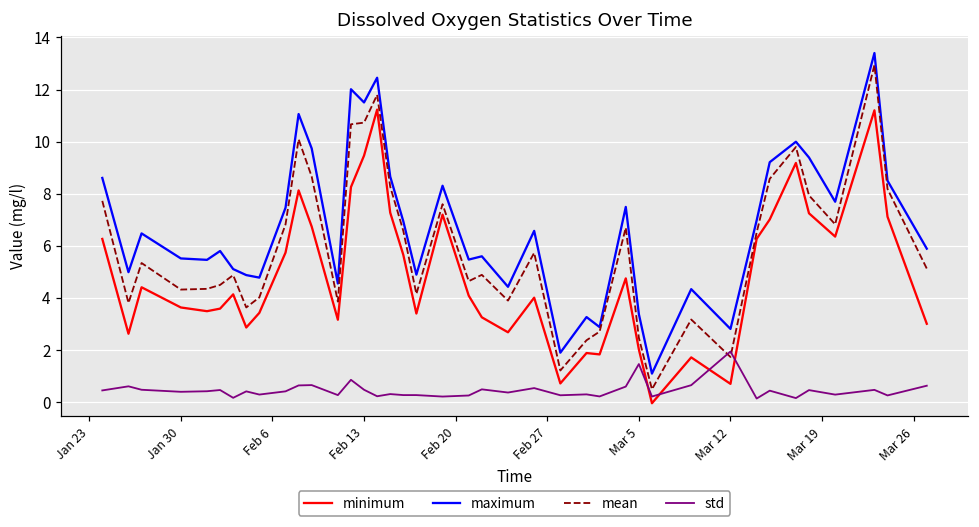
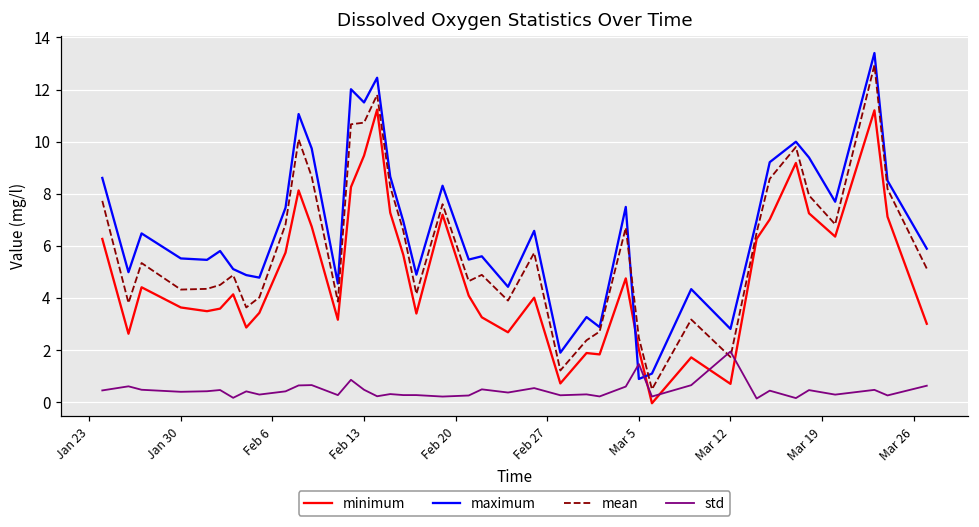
maximum, Mar 5: 3.4 -> 0.9
